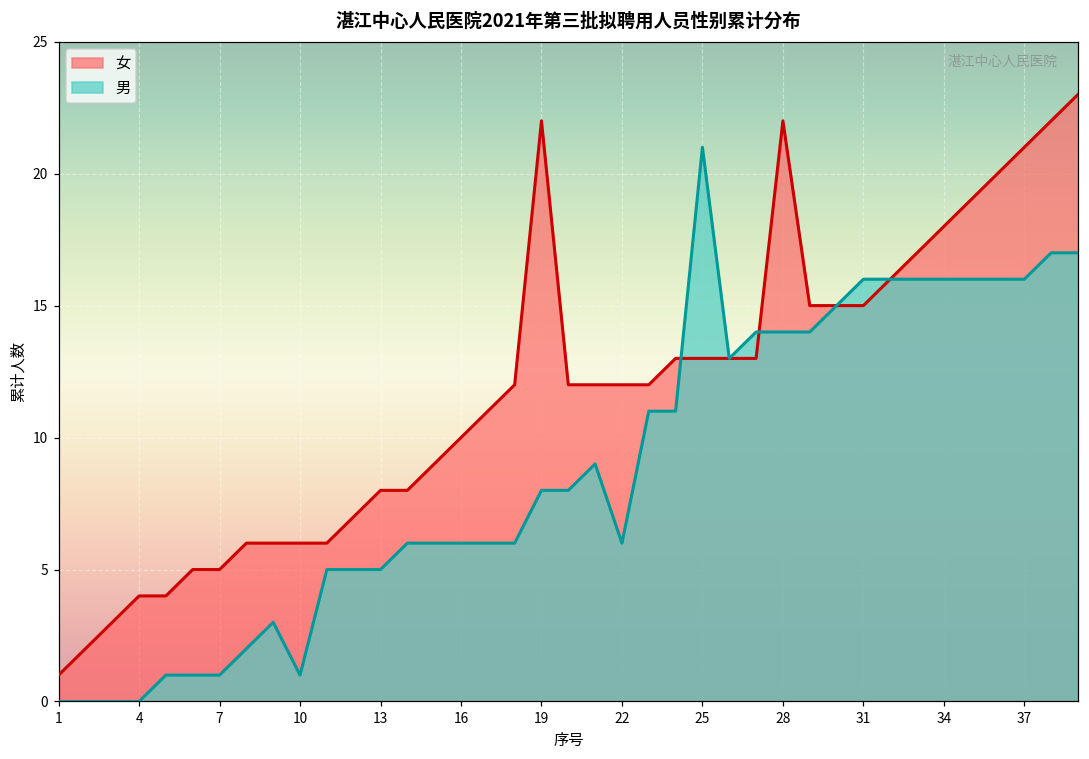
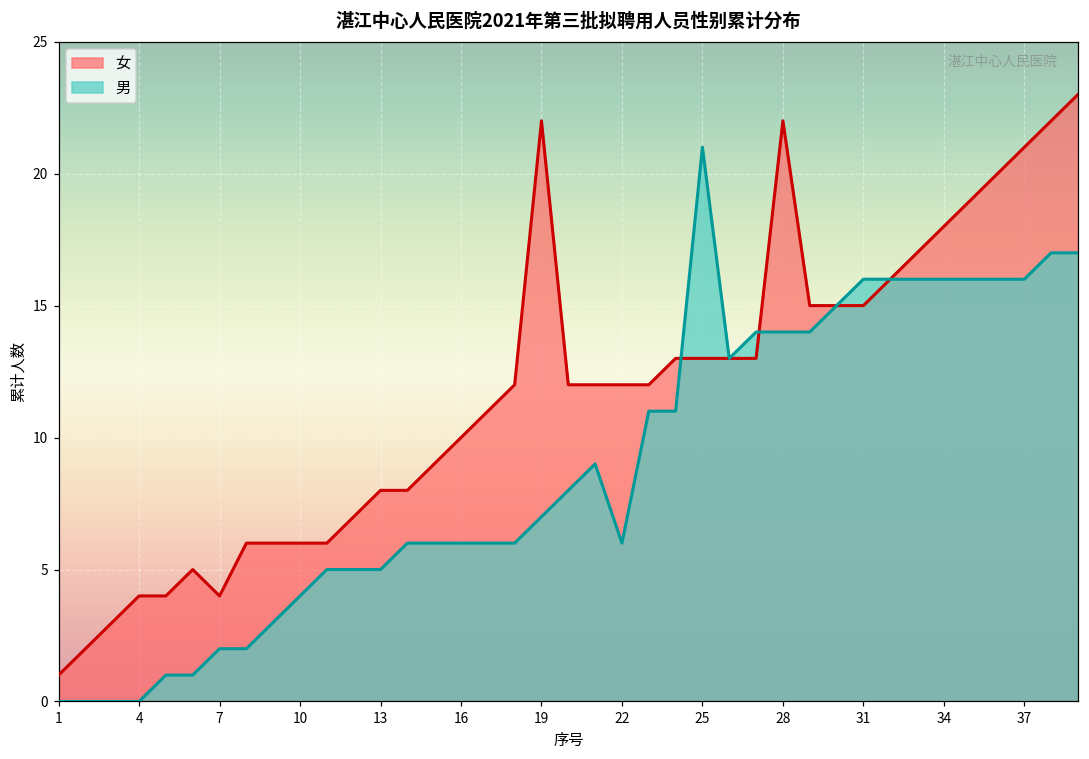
女, 7: 5 -> 4
男, 7: 1 -> 2
男, 10: 1 -> 4
男, 19: 8 -> 7
